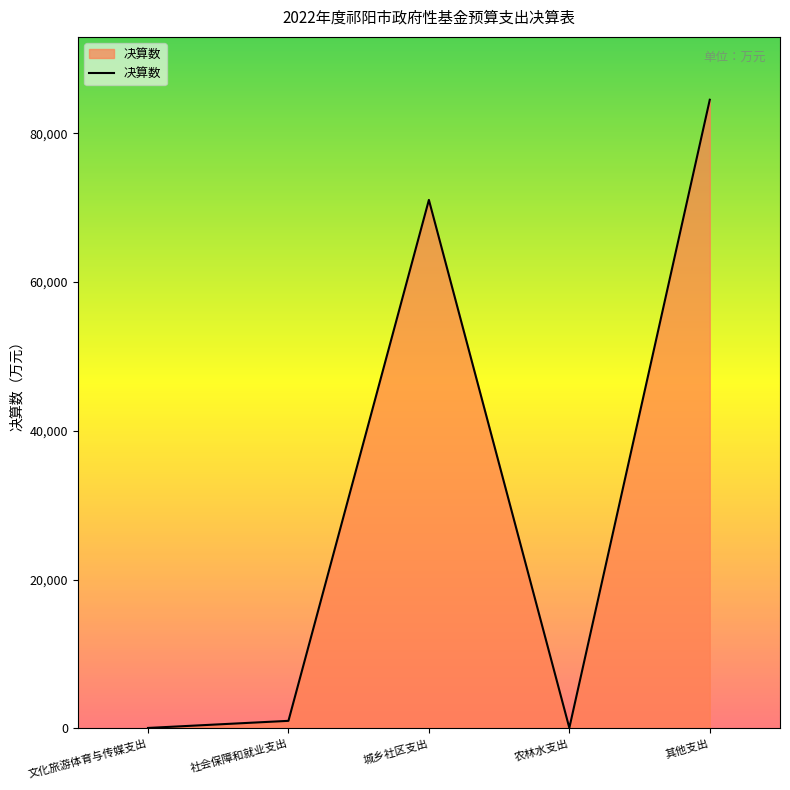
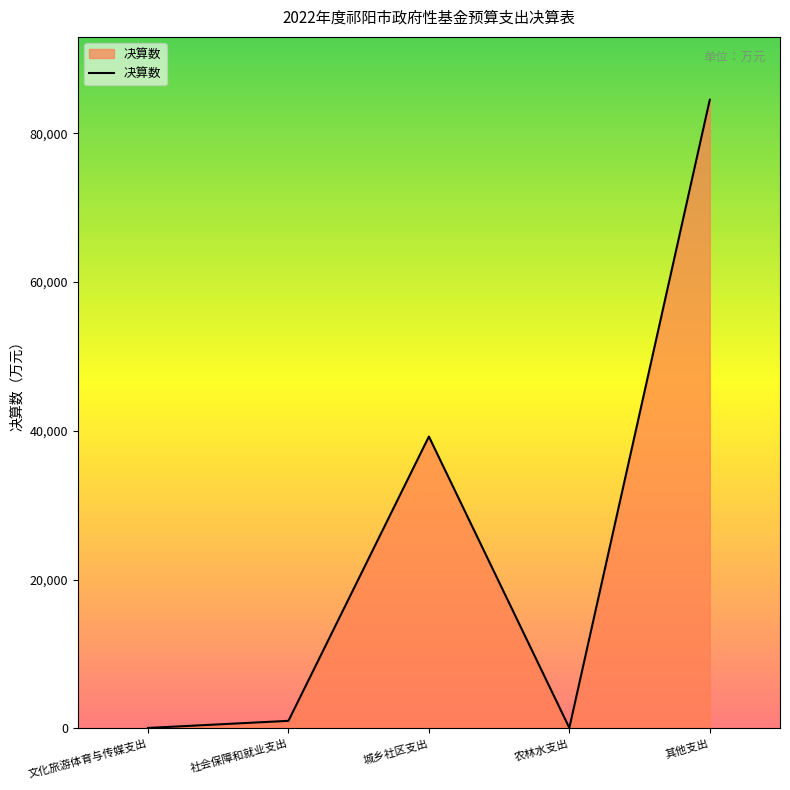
城乡社区支出: 71,000 -> 39,000
